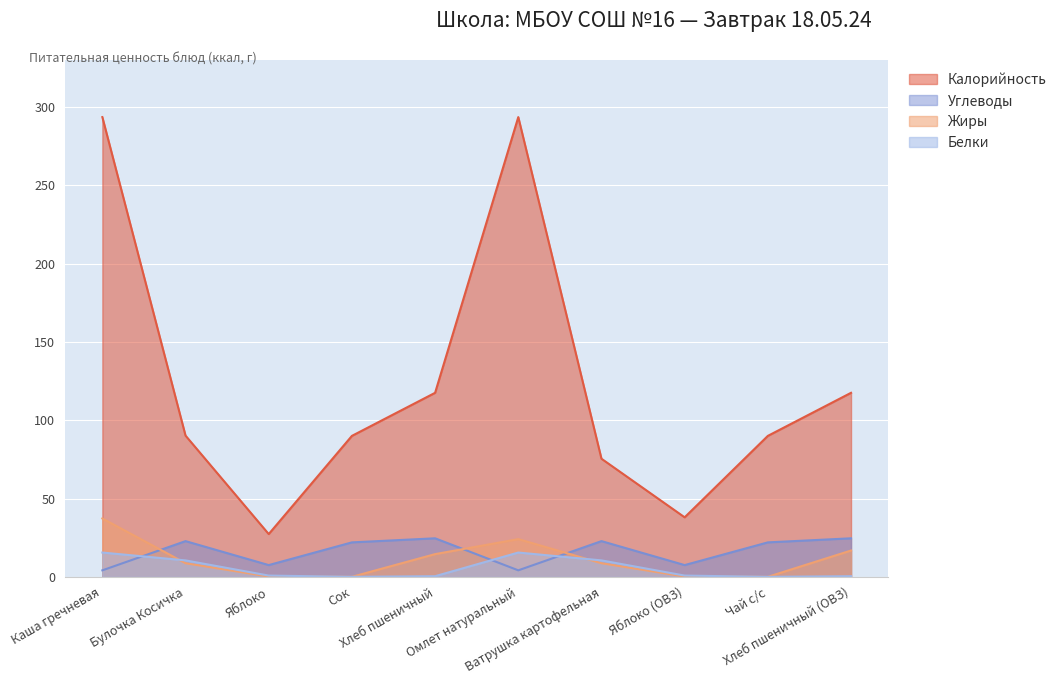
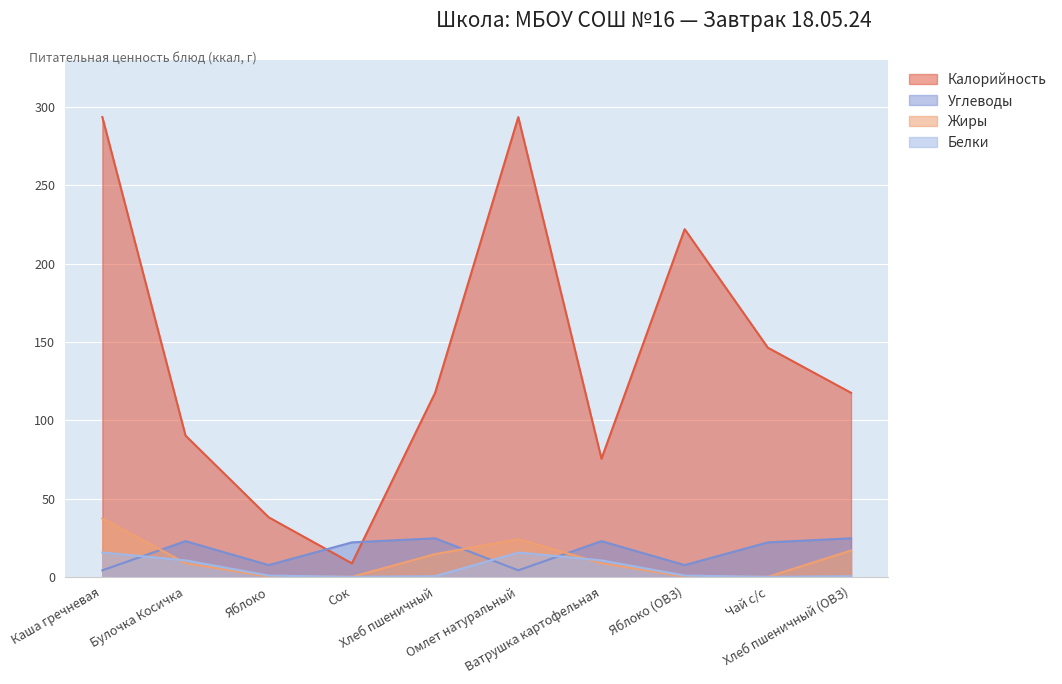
Калорийность, Яблоко: 27 -> 38
Калорийность, Сок: 90 -> 9
Калорийность, Яблоко (ОВЗ): 38 -> 222
Калорийность, Чай с/с: 90 -> 146
